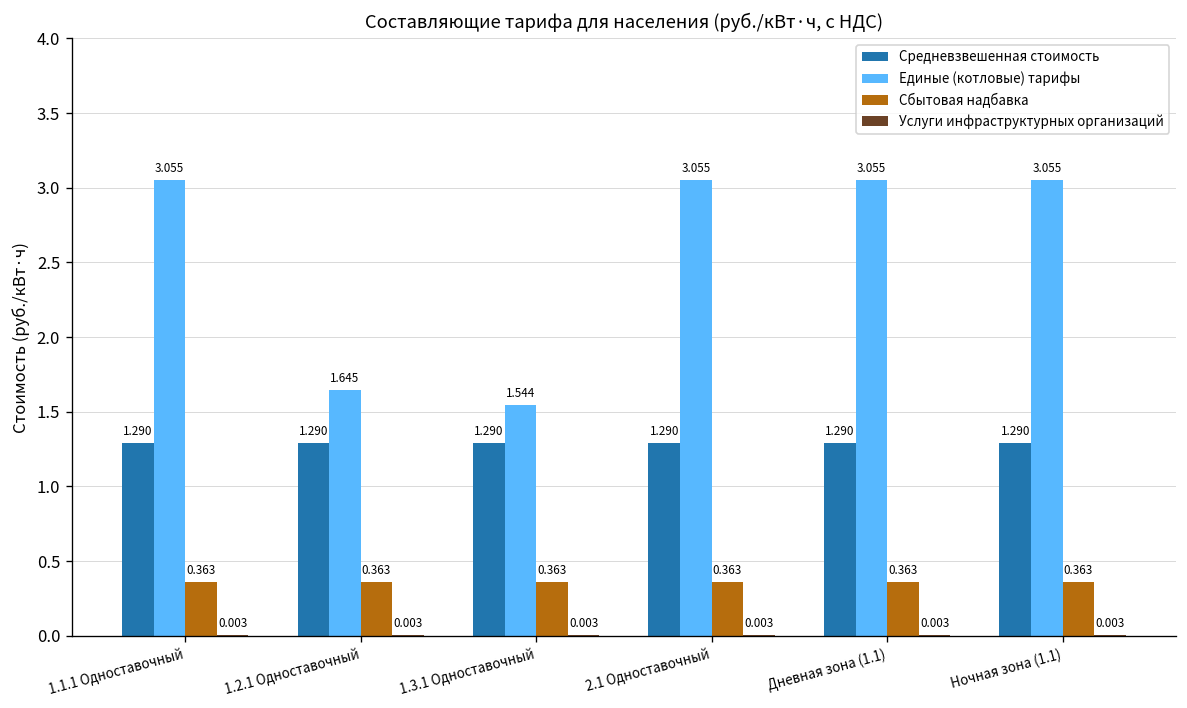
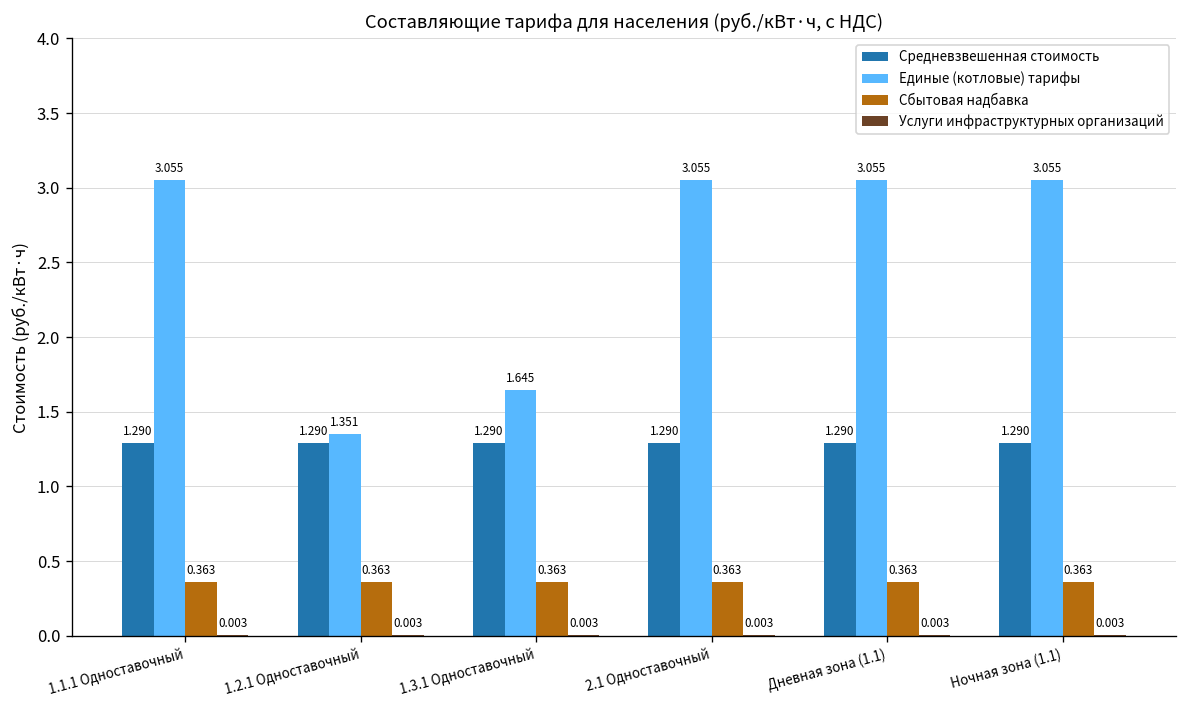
Единые (котловые) тарифы, 1.2.1 Одноставочный: 1.645 -> 1.351
Единые (котловые) тарифы, 1.3.1 Одноставочный: 1.544 -> 1.645
